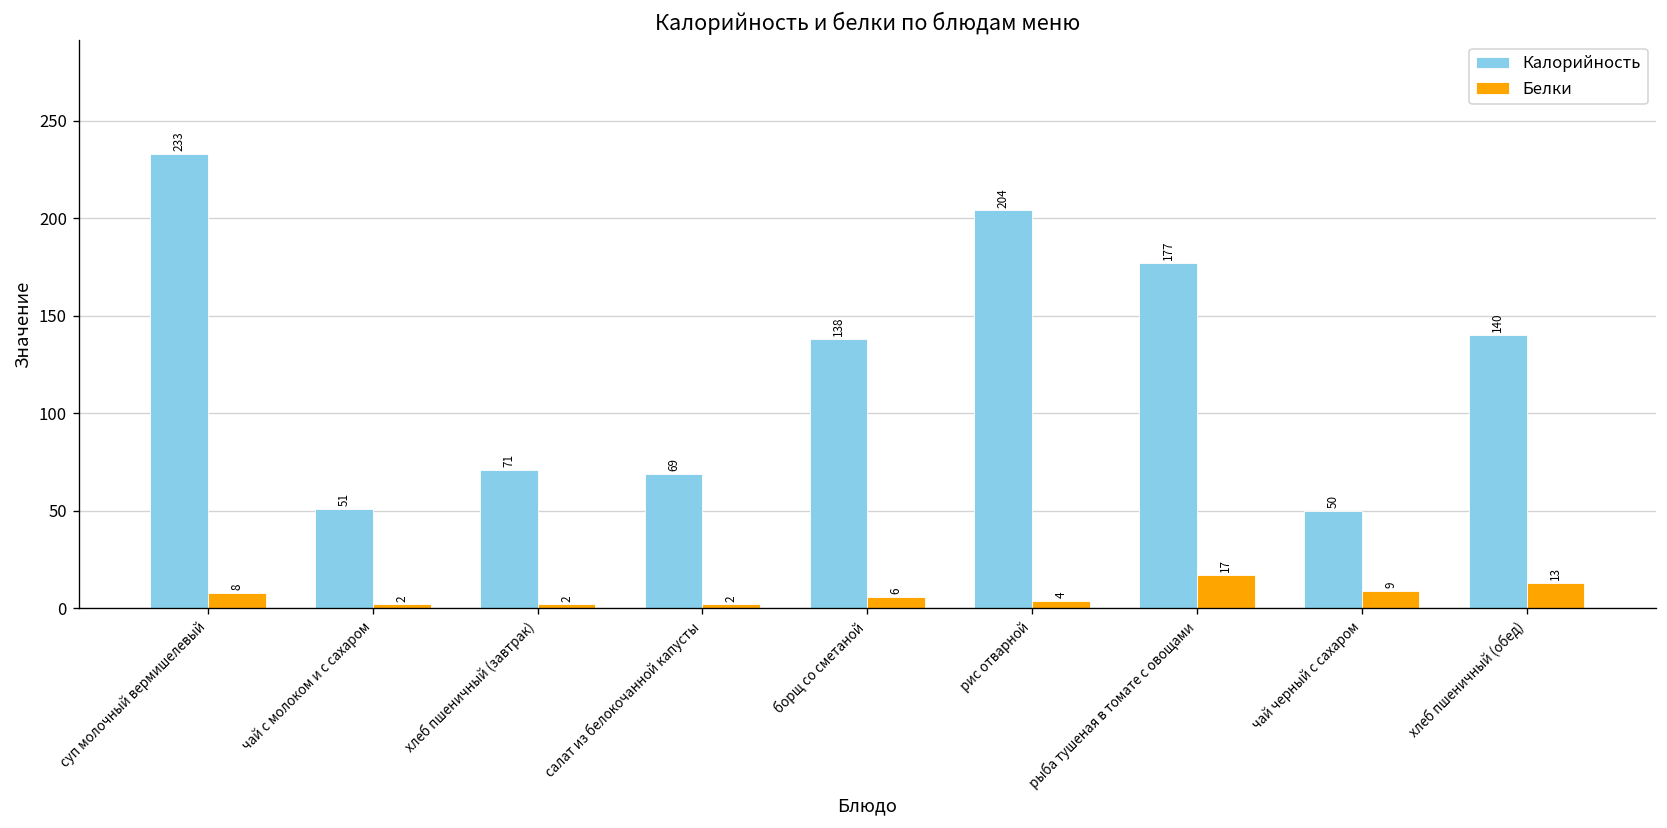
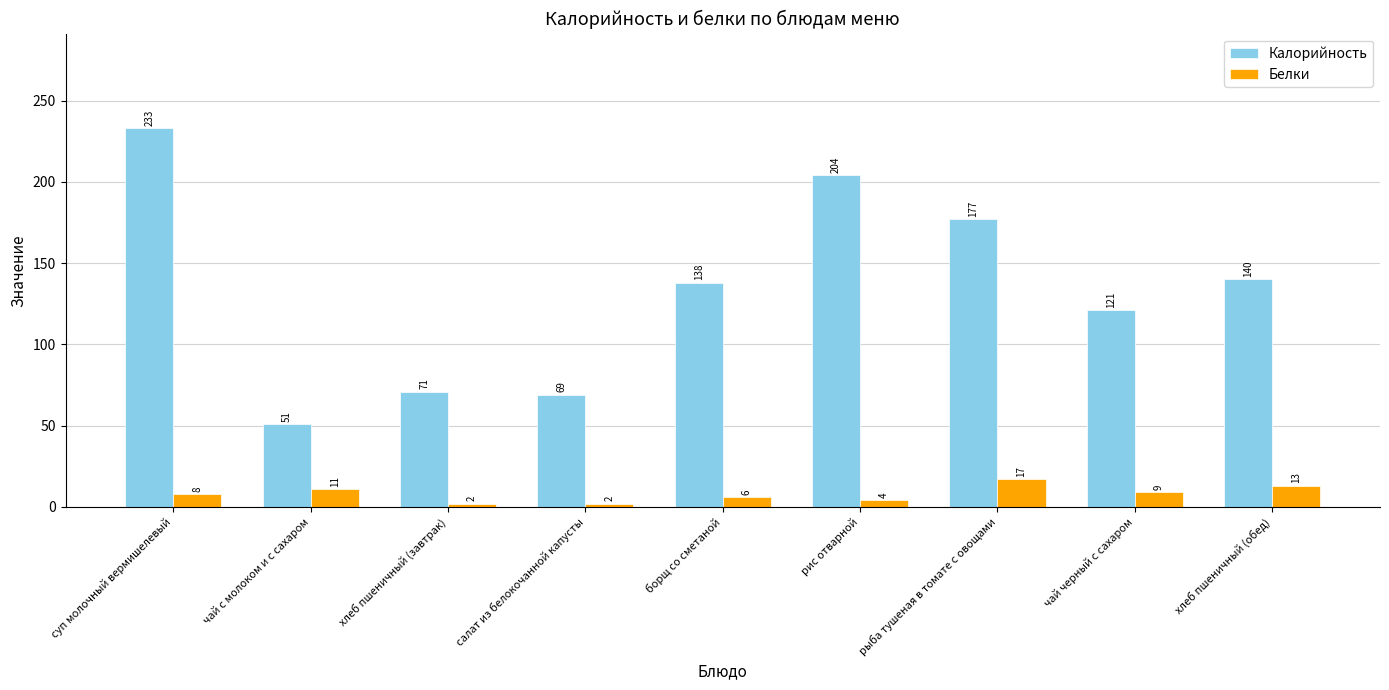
Белки, чай с молоком и с сахаром: 2 -> 11
Калорийность, чай черный с сахаром: 50 -> 121
